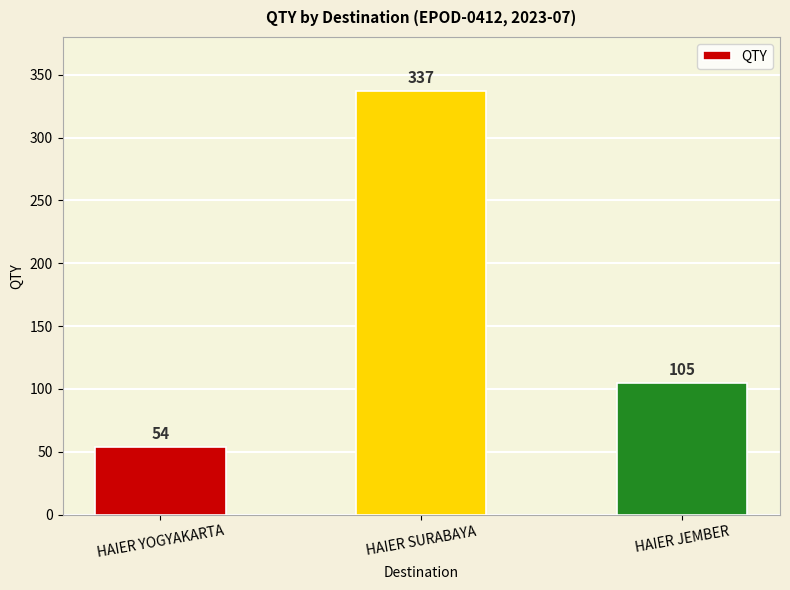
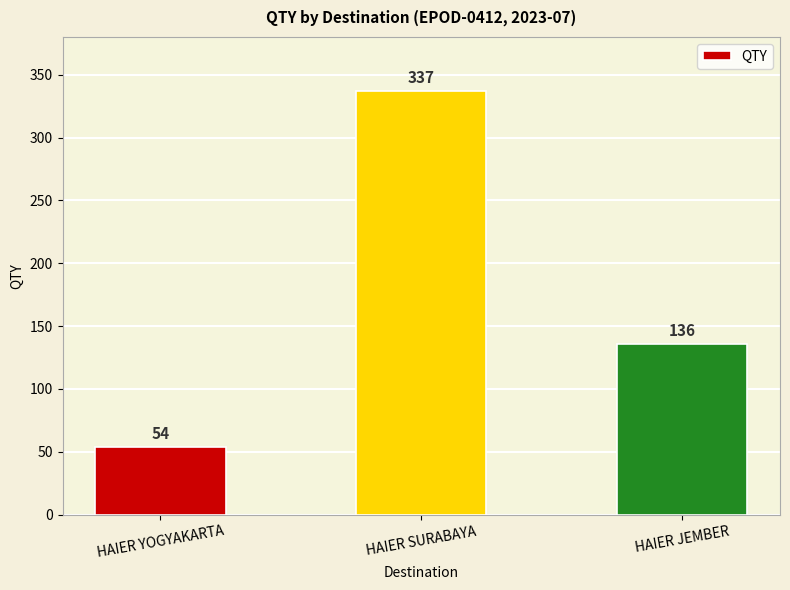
HAIER JEMBER: 105 -> 136
